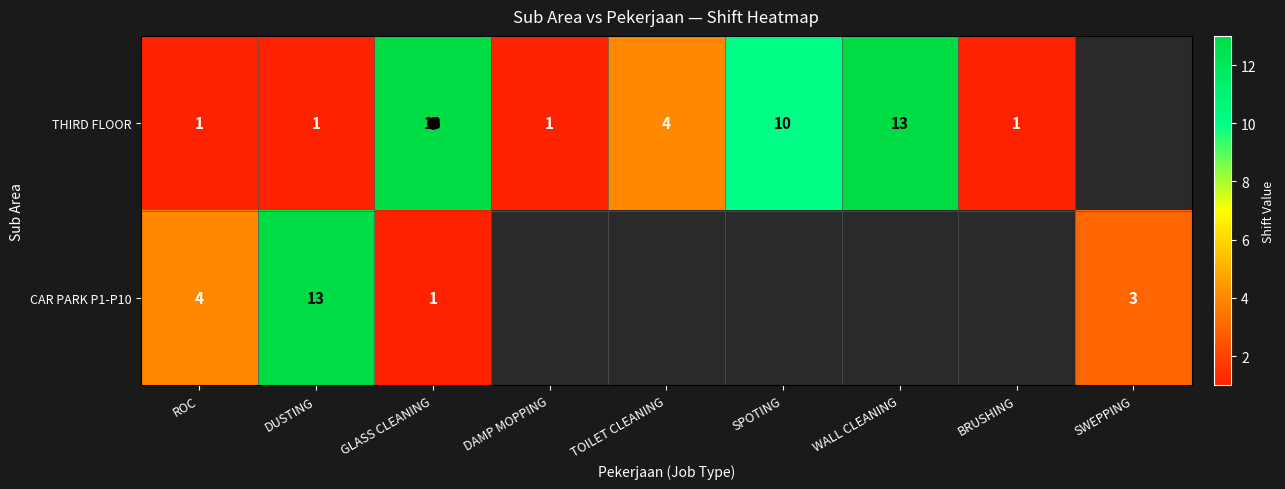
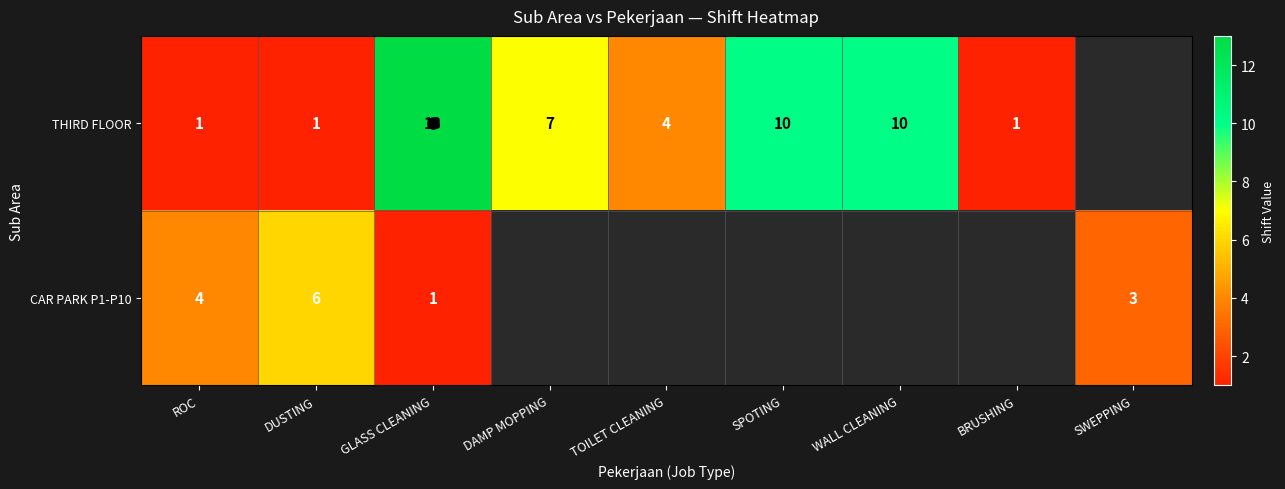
THIRD FLOOR, DAMP MOPPING: 1 -> 7
THIRD FLOOR, WALL CLEANING: 13 -> 10
CAR PARK P1-P10, DUSTING: 13 -> 6
